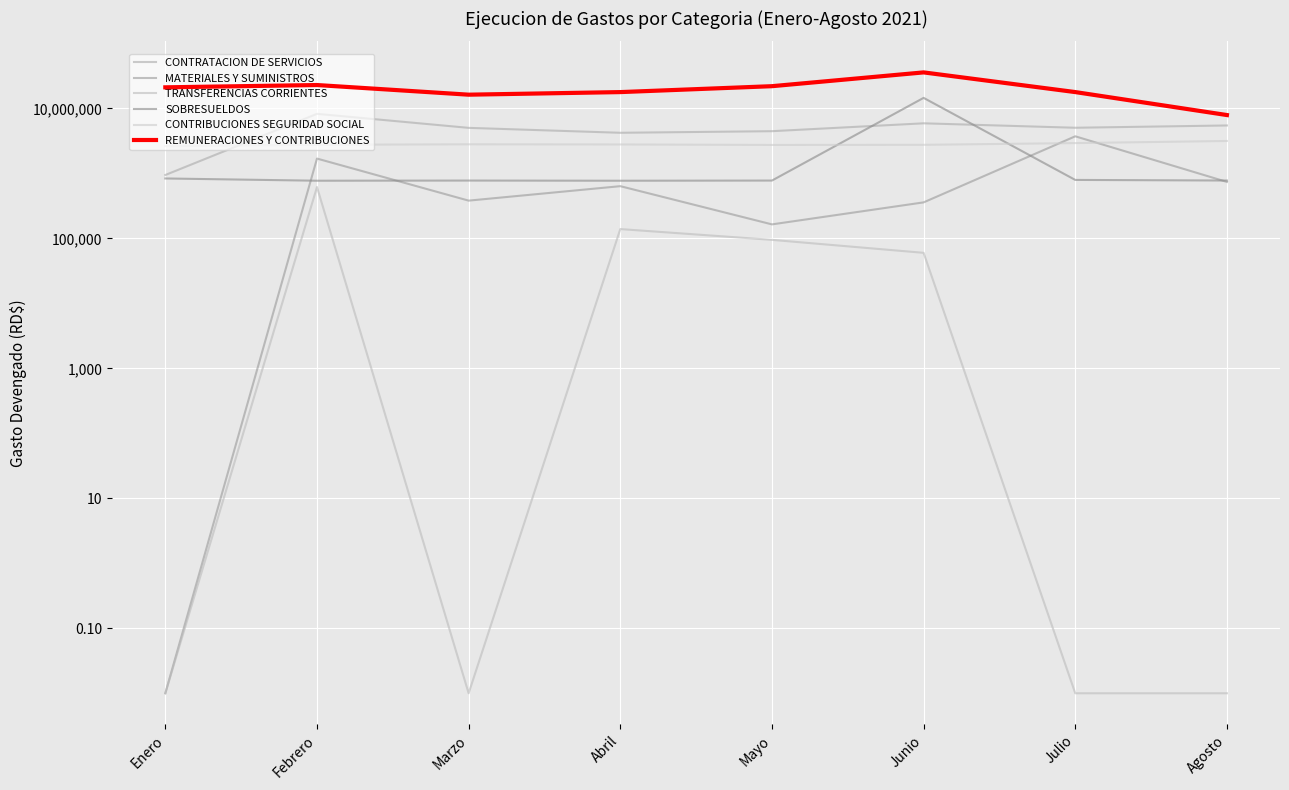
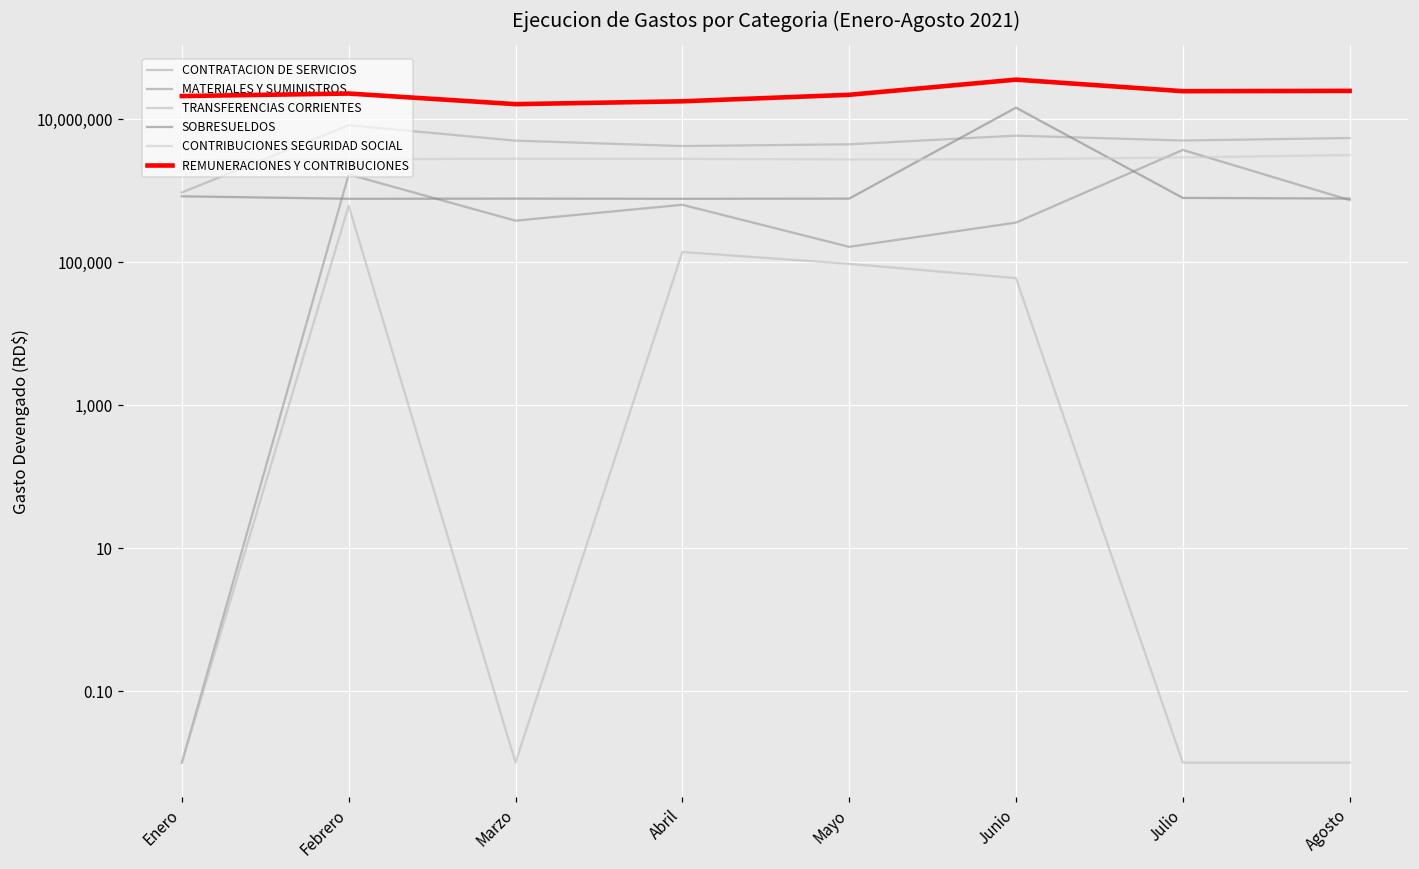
REMUNERACIONES Y CONTRIBUCIONES, Julio: 18,000,000 -> 25,000,000
REMUNERACIONES Y CONTRIBUCIONES, Agosto: 8,000,000 -> 25,000,000
